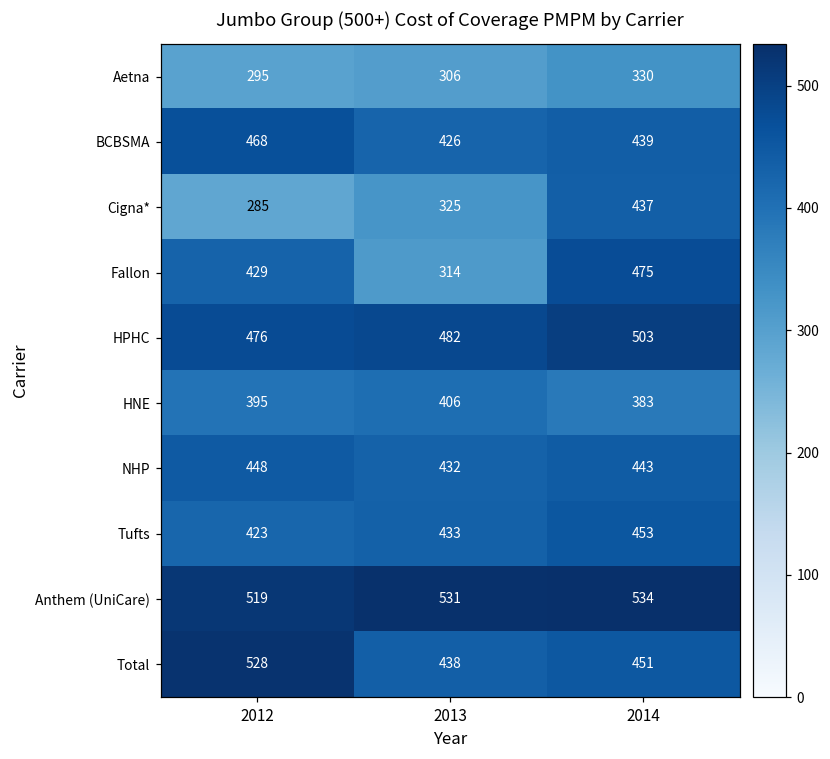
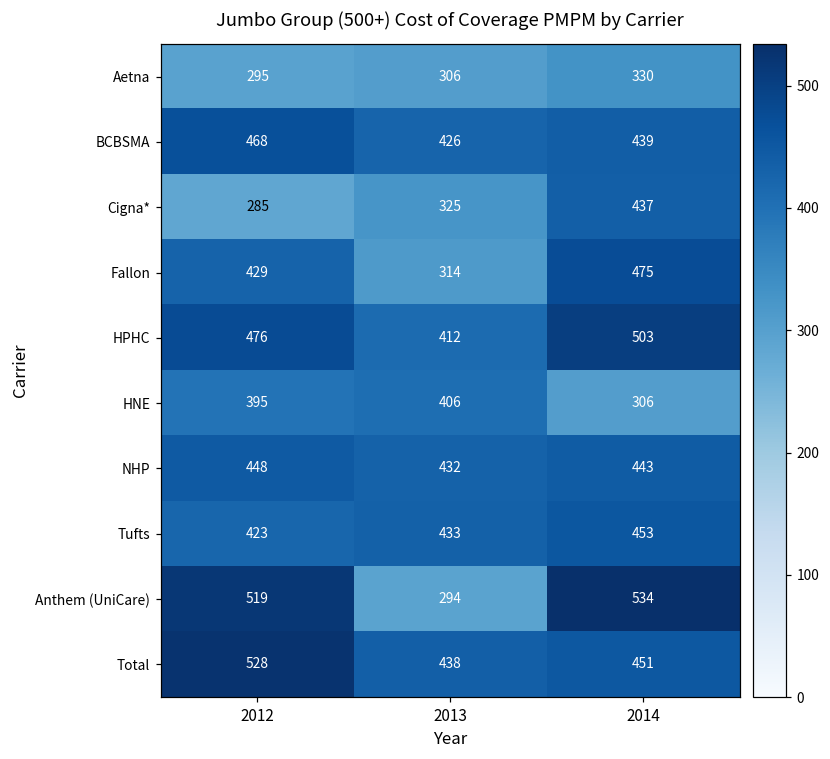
HPHC, 2013: 482 -> 412
HNE, 2014: 383 -> 306
Anthem (UniCare), 2013: 531 -> 294
